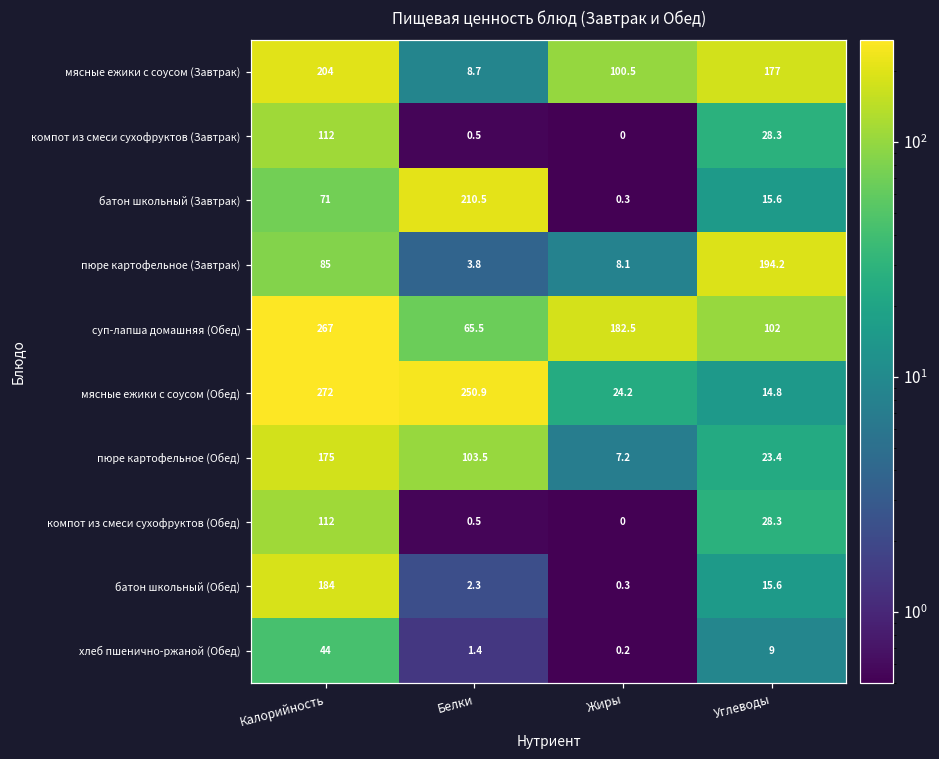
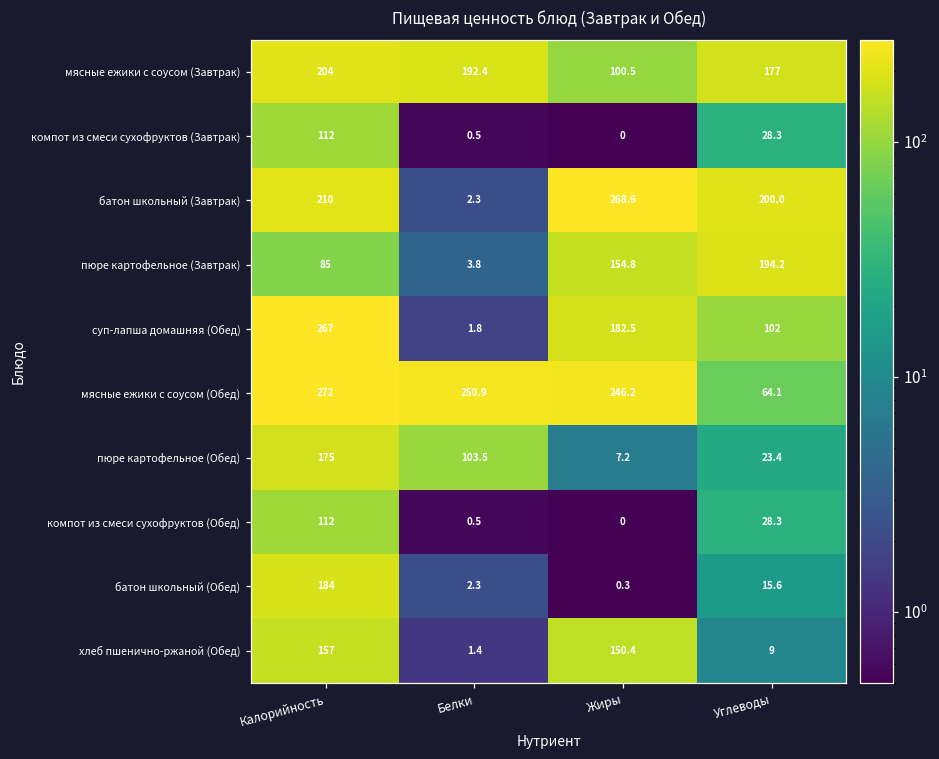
мясные ежики с соусом (Завтрак), Белки: 8.7 -> 192.4
батон школьный (Завтрак), Калорийность: 71 -> 210
батон школьный (Завтрак), Белки: 210.5 -> 2.3
батон школьный (Завтрак), Жиры: 0.3 -> 268.6
батон школьный (Завтрак), Углеводы: 15.6 -> 200.0
пюре картофельное (Завтрак), Жиры: 8.1 -> 154.8
суп-лапша домашняя (Обед), Белки: 65.5 -> 1.8
мясные ежики с соусом (Обед), Жиры: 24.2 -> 246.2
мясные ежики с соусом (Обед), Углеводы: 14.8 -> 64.1
хлеб пшенично-ржаной (Обед), Калорийность: 44 -> 157
хлеб пшенично-ржаной (Обед), Жиры: 0.2 -> 150.4
